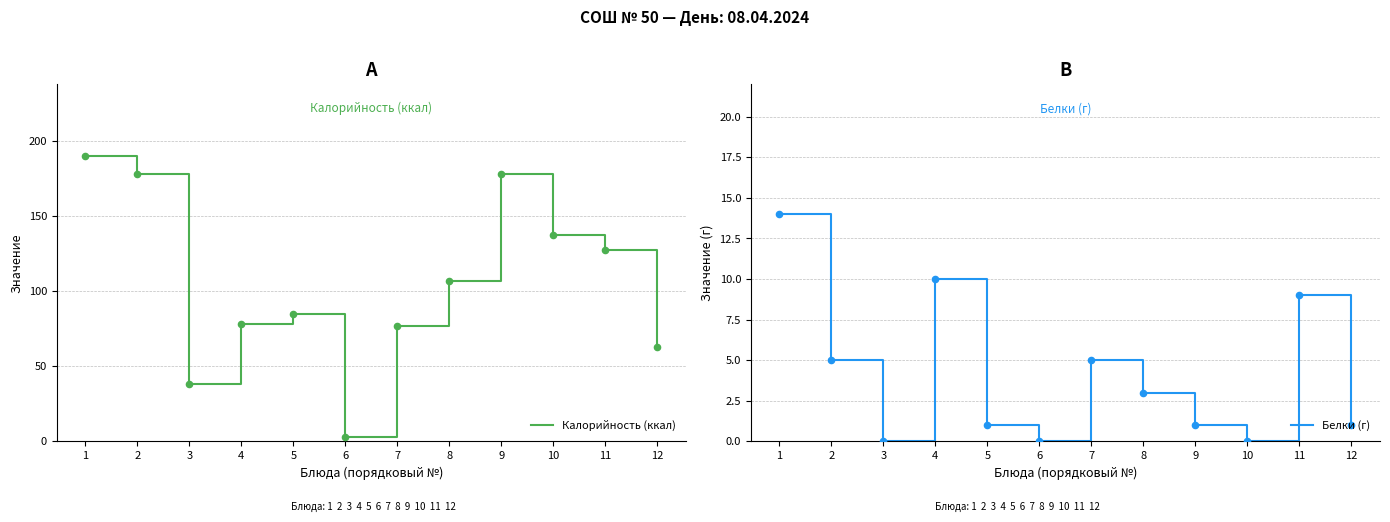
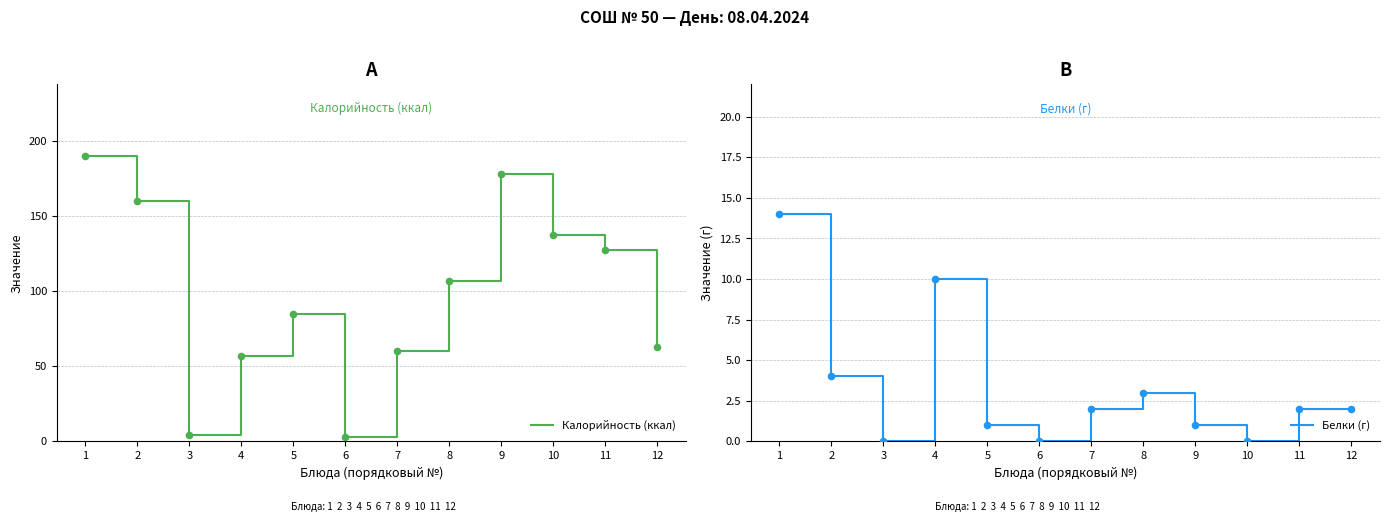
A, 2: 178 -> 160
A, 3: 38 -> 4
A, 4: 78 -> 57
A, 7: 77 -> 60
B, 2: 5 -> 4
B, 7: 5 -> 2
B, 11: 9 -> 2
B, 12: 1 -> 2
